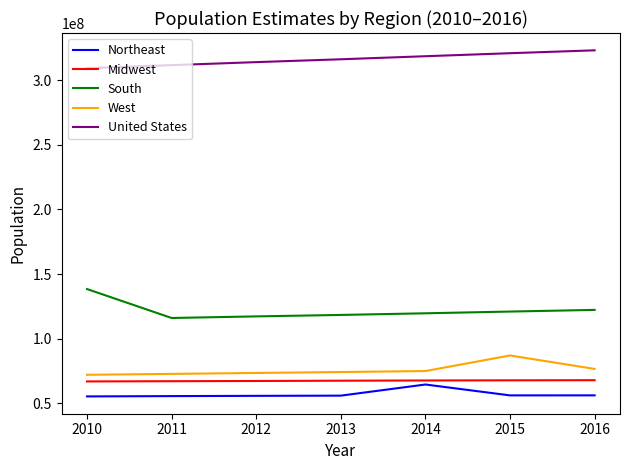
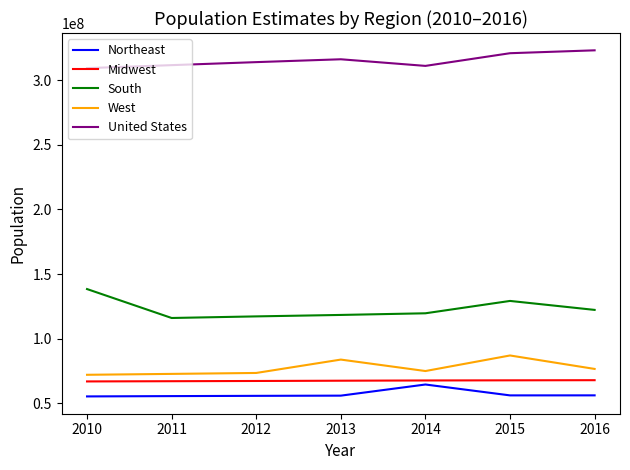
West, 2013: 74000000 -> 84000000
United States, 2014: 319000000 -> 311000000
South, 2015: 121000000 -> 129000000
